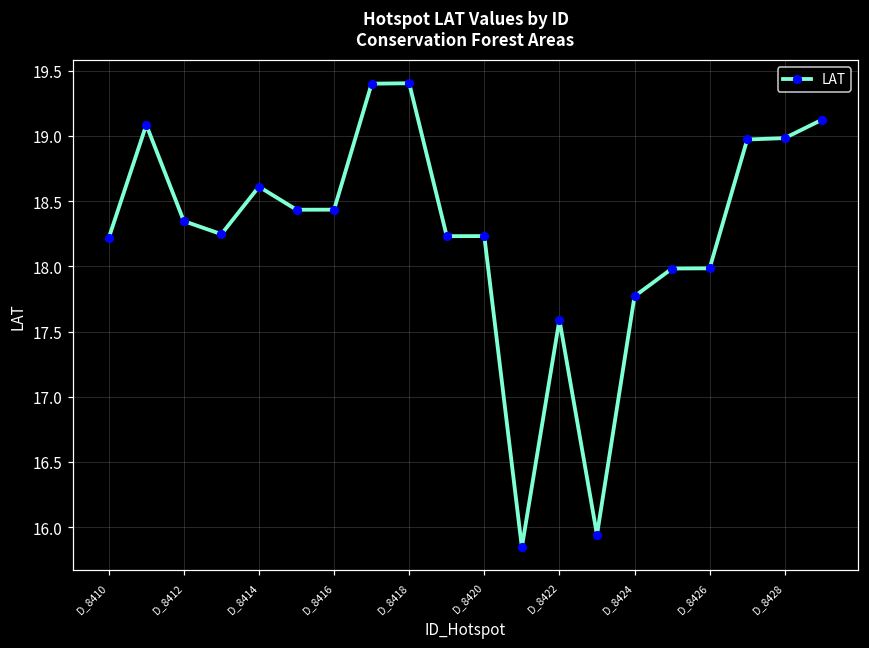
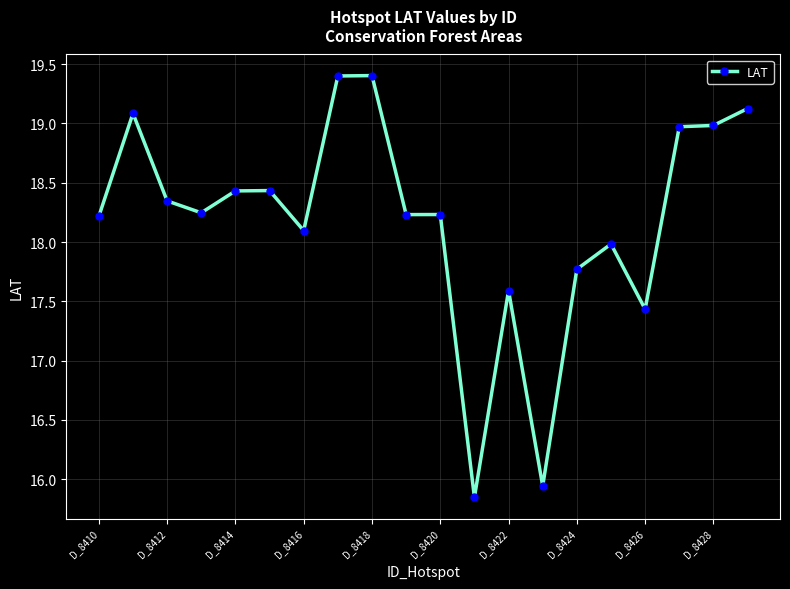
D_8414: 18.61 -> 18.43
D_8416: 18.43 -> 18.10
D_8426: 17.98 -> 17.43
